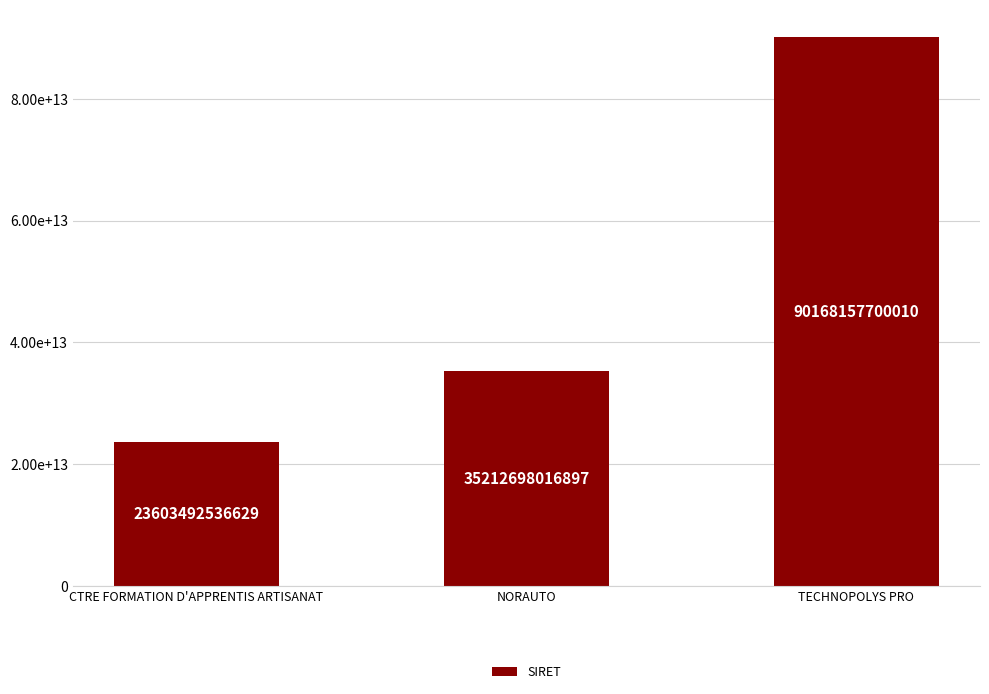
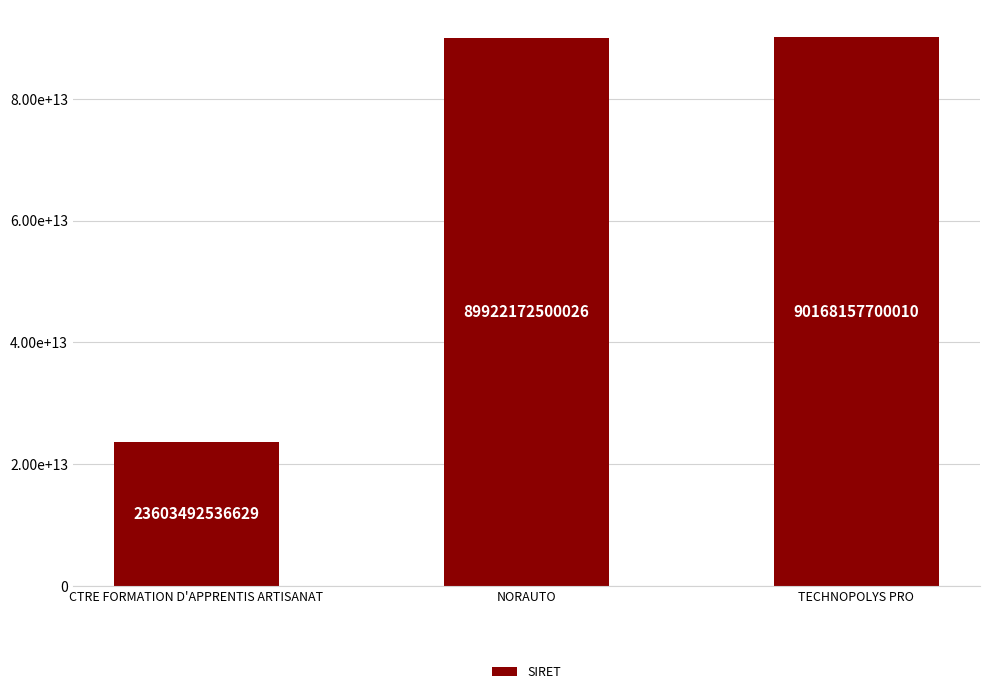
NORAUTO: 35212698016897 -> 89922172500026
